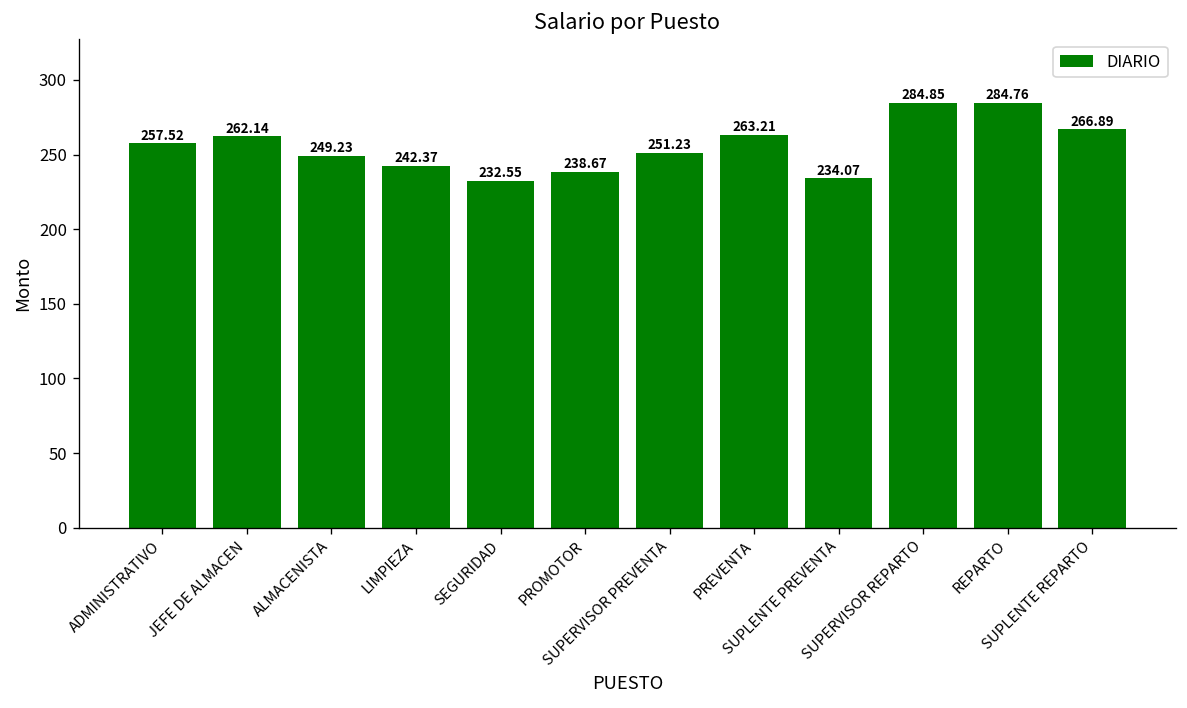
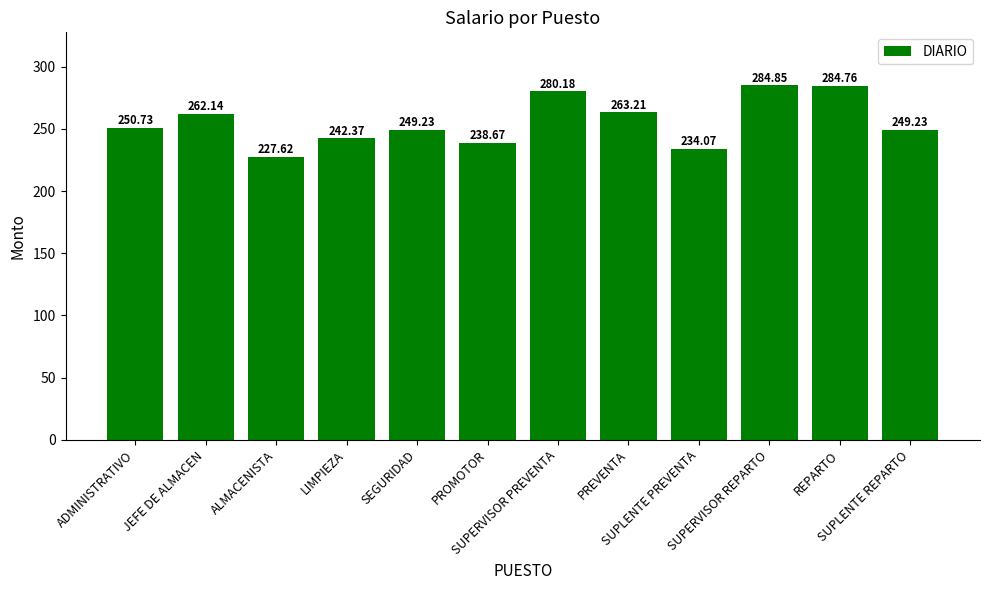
ADMINISTRATIVO: 257.52 -> 250.73
ALMACENISTA: 249.23 -> 227.62
SEGURIDAD: 232.55 -> 249.23
SUPERVISOR PREVENTA: 251.23 -> 280.18
SUPLENTE REPARTO: 266.89 -> 249.23
